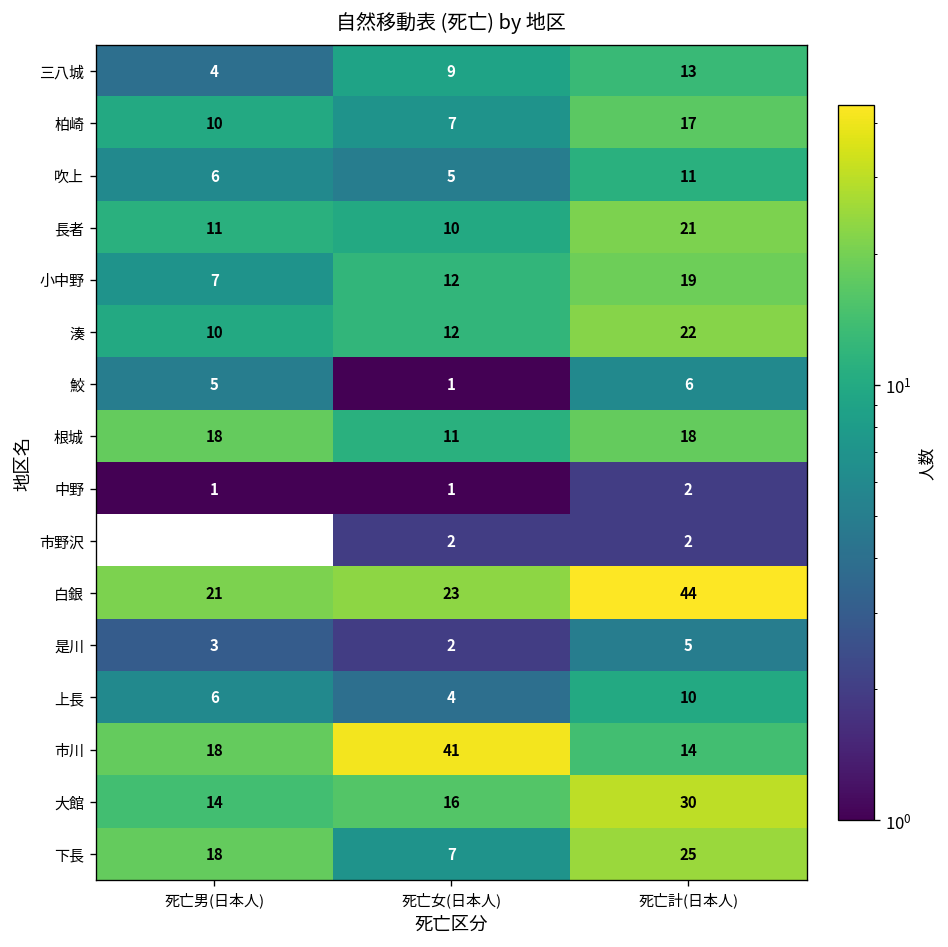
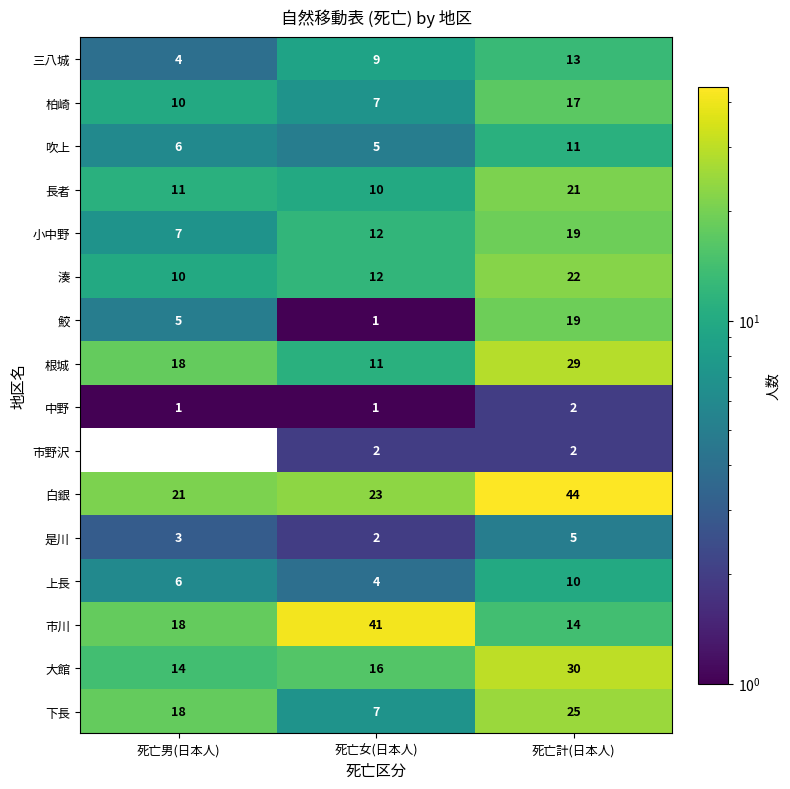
鮫, 死亡計(日本人): 6 -> 19
根城, 死亡計(日本人): 18 -> 29
